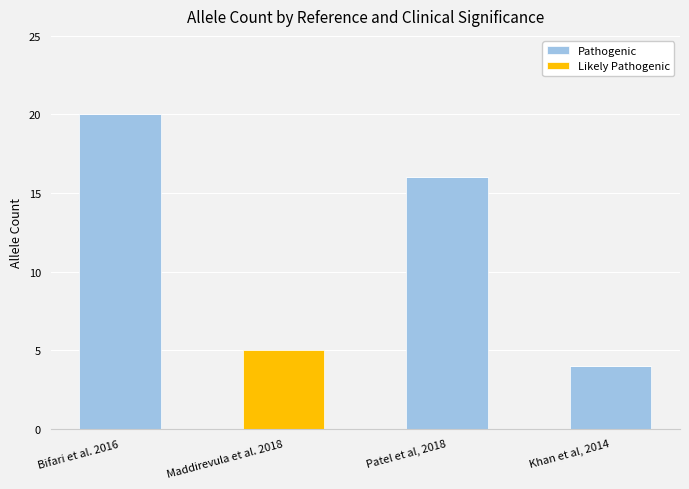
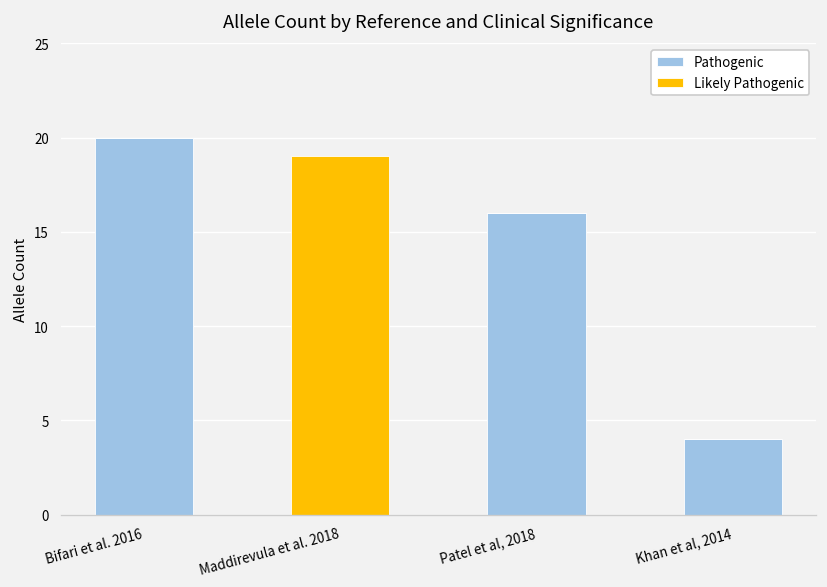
Likely Pathogenic, Maddirevula et al. 2018: 5 -> 19
